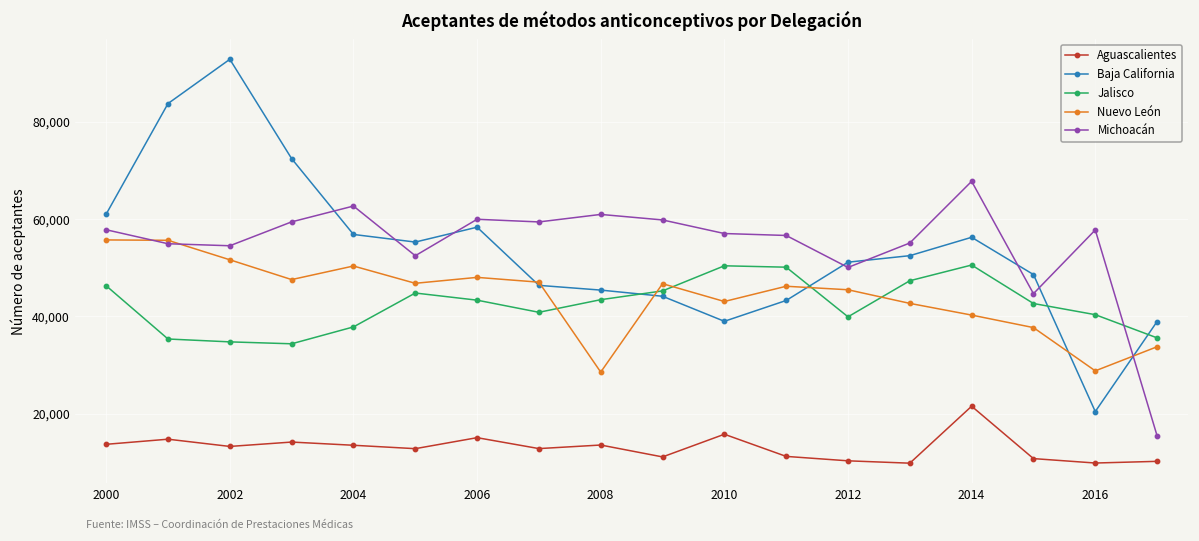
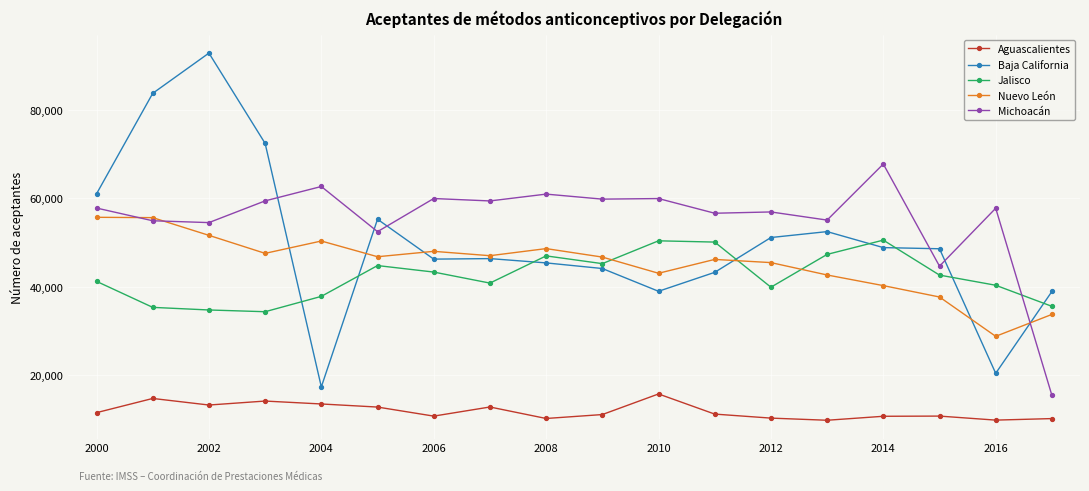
Aguascalientes, 2000: 14,000 -> 12,000
Jalisco, 2000: 46,000 -> 41,000
Baja California, 2004: 57,000 -> 17,000
Aguascalientes, 2006: 15,000 -> 11,000
Baja California, 2006: 58,000 -> 46,000
Aguascalientes, 2008: 14,000 -> 10,000
Jalisco, 2008: 43,000 -> 47,000
Nuevo León, 2008: 29,000 -> 49,000
Michoacán, 2010: 57,000 -> 60,000
Michoacán, 2012: 50,000 -> 57,000
Aguascalientes, 2014: 22,000 -> 11,000
Baja California, 2014: 56,000 -> 49,000
